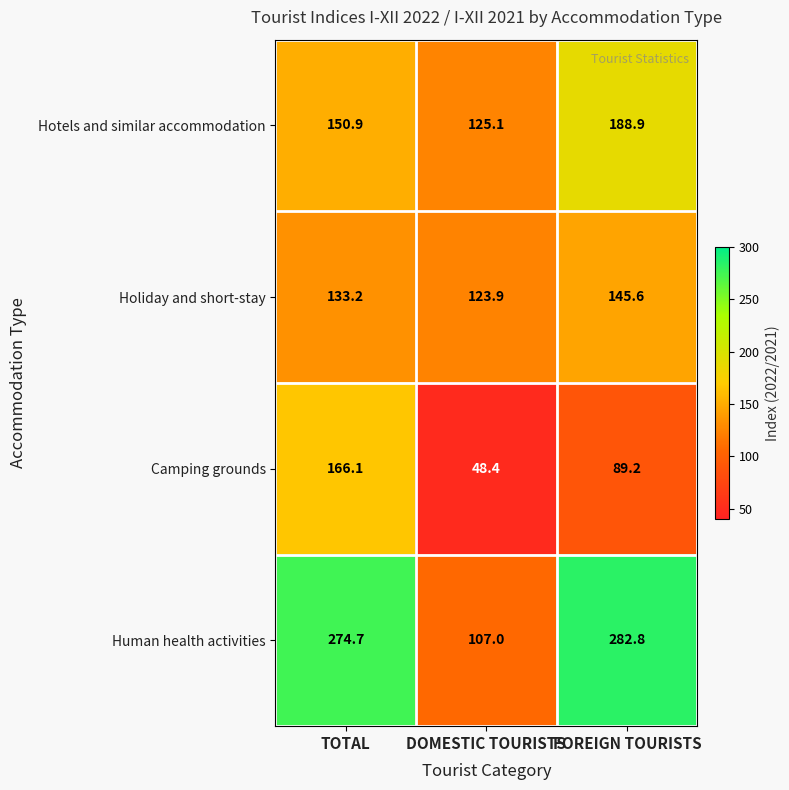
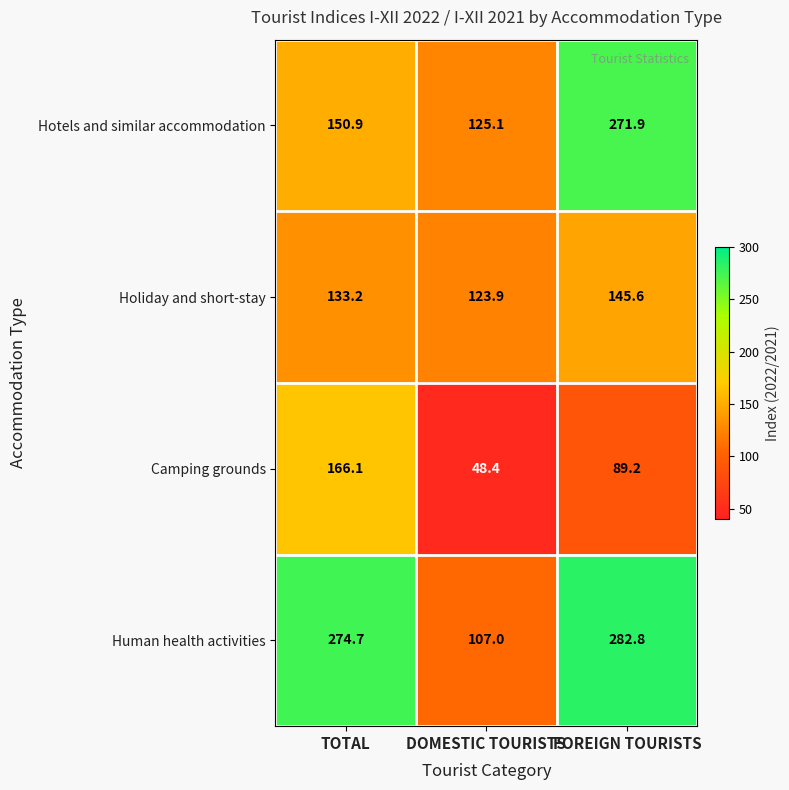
Hotels and similar accommodation, FOREIGN TOURISTS: 188.9 -> 271.9
